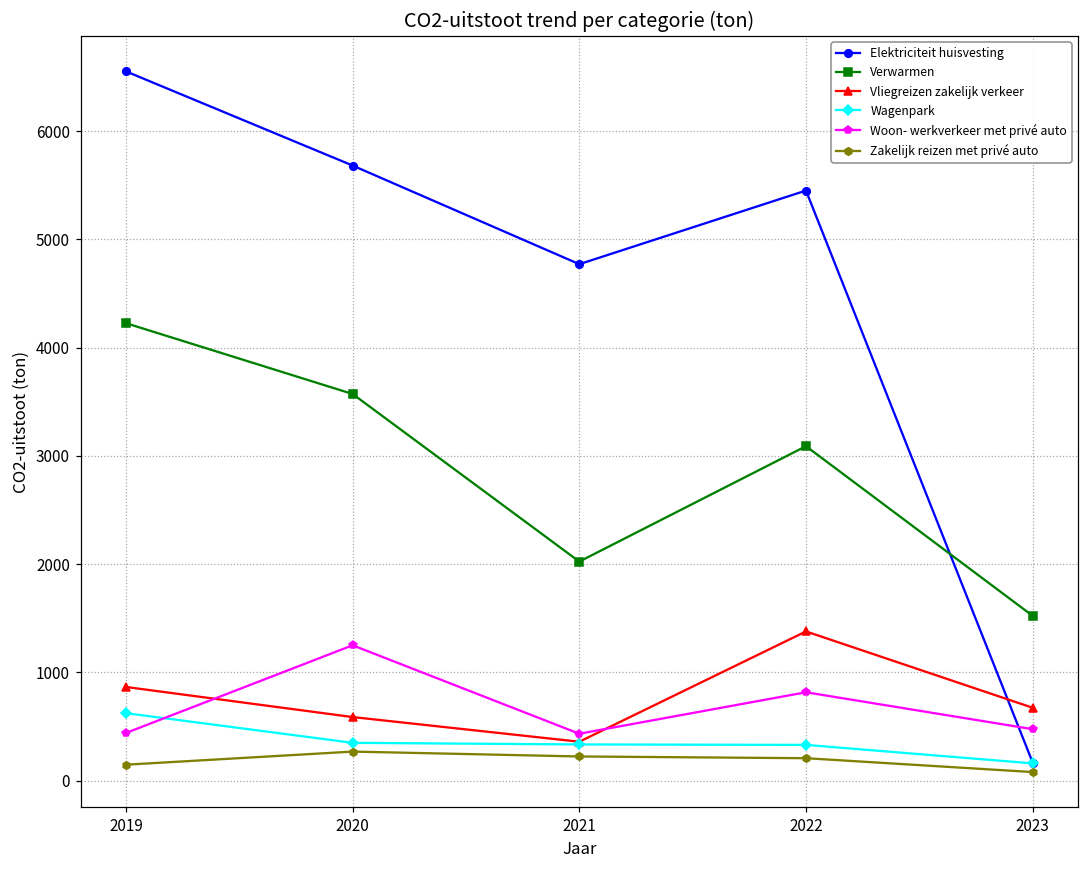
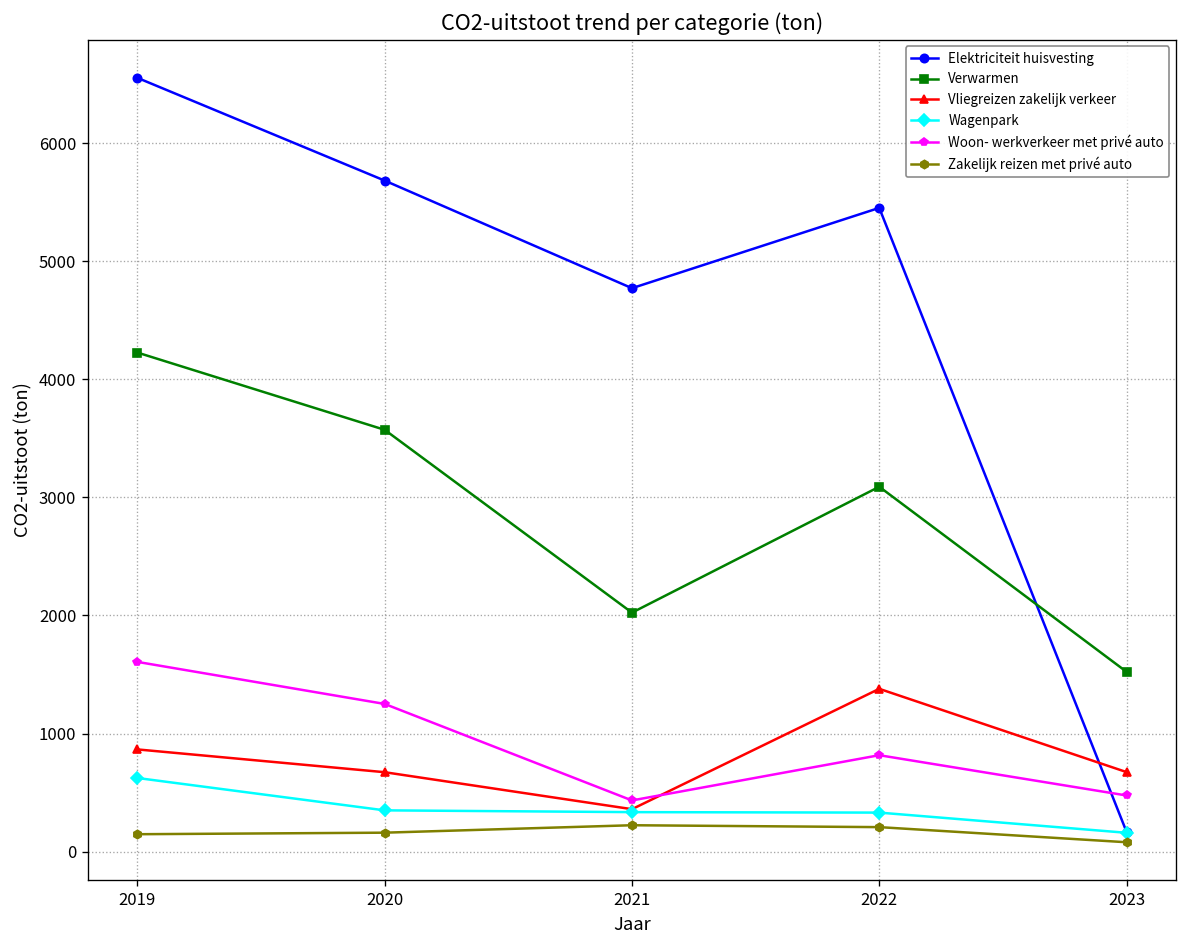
Woon- werkverkeer met privé auto, 2019: 400 -> 1600
Vliegreizen zakelijk verkeer, 2020: 600 -> 700
Zakelijk reizen met privé auto, 2020: 300 -> 200
